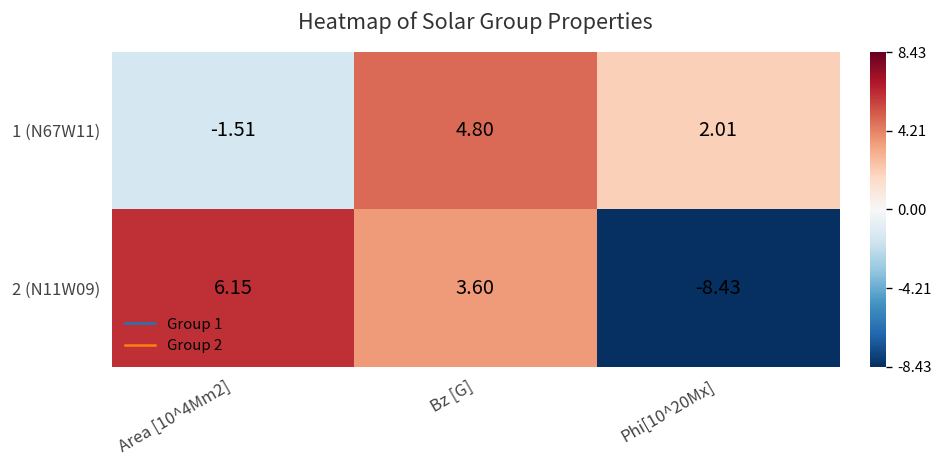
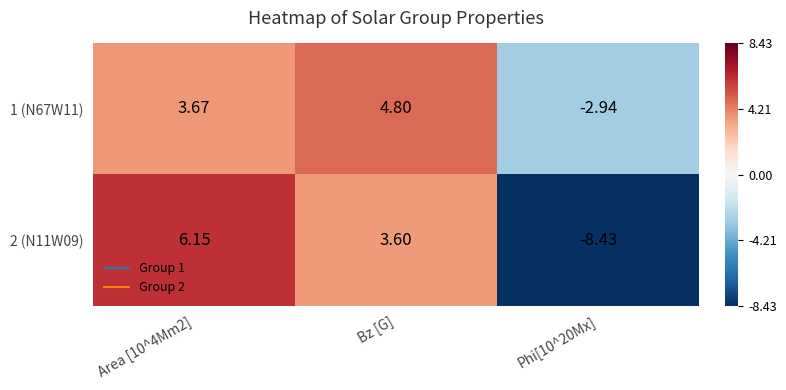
1 (N67W11), Area [10^4Mm2]: -1.51 -> 3.67
1 (N67W11), Phi[10^20Mx]: 2.01 -> -2.94
